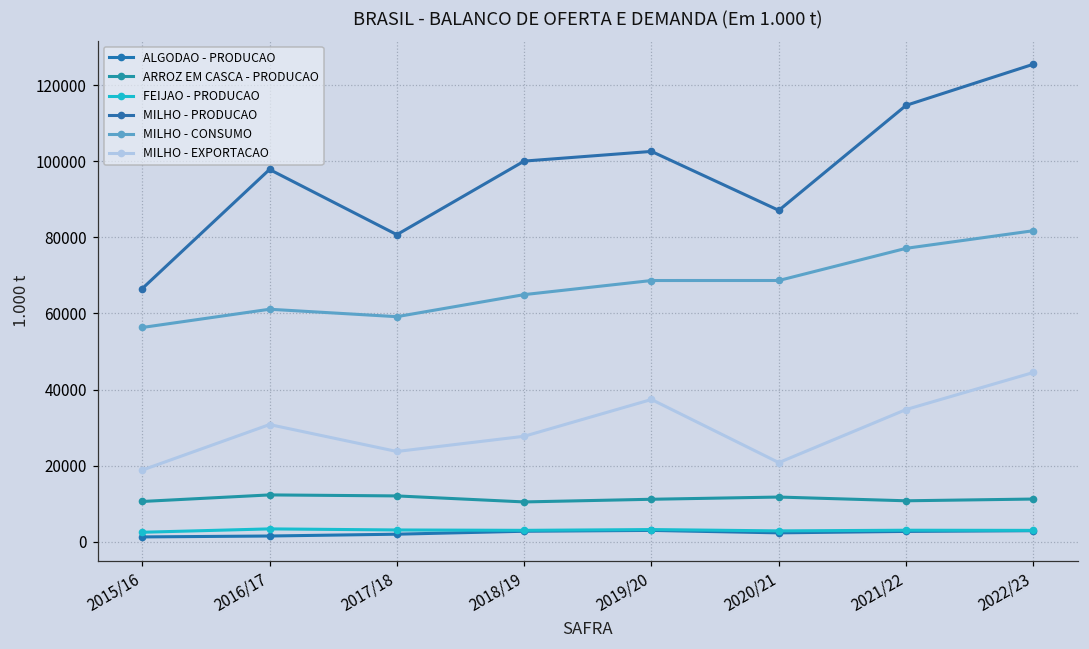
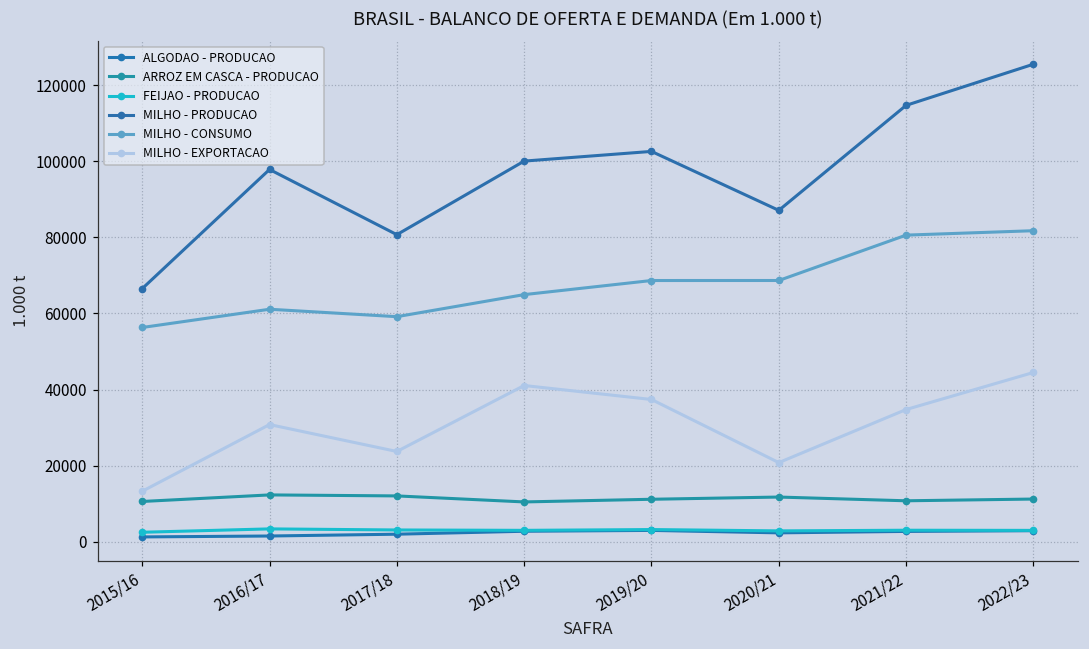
MILHO - EXPORTACAO, 2015/16: 19000 -> 13000
MILHO - EXPORTACAO, 2018/19: 28000 -> 41000
MILHO - CONSUMO, 2021/22: 77000 -> 81000
